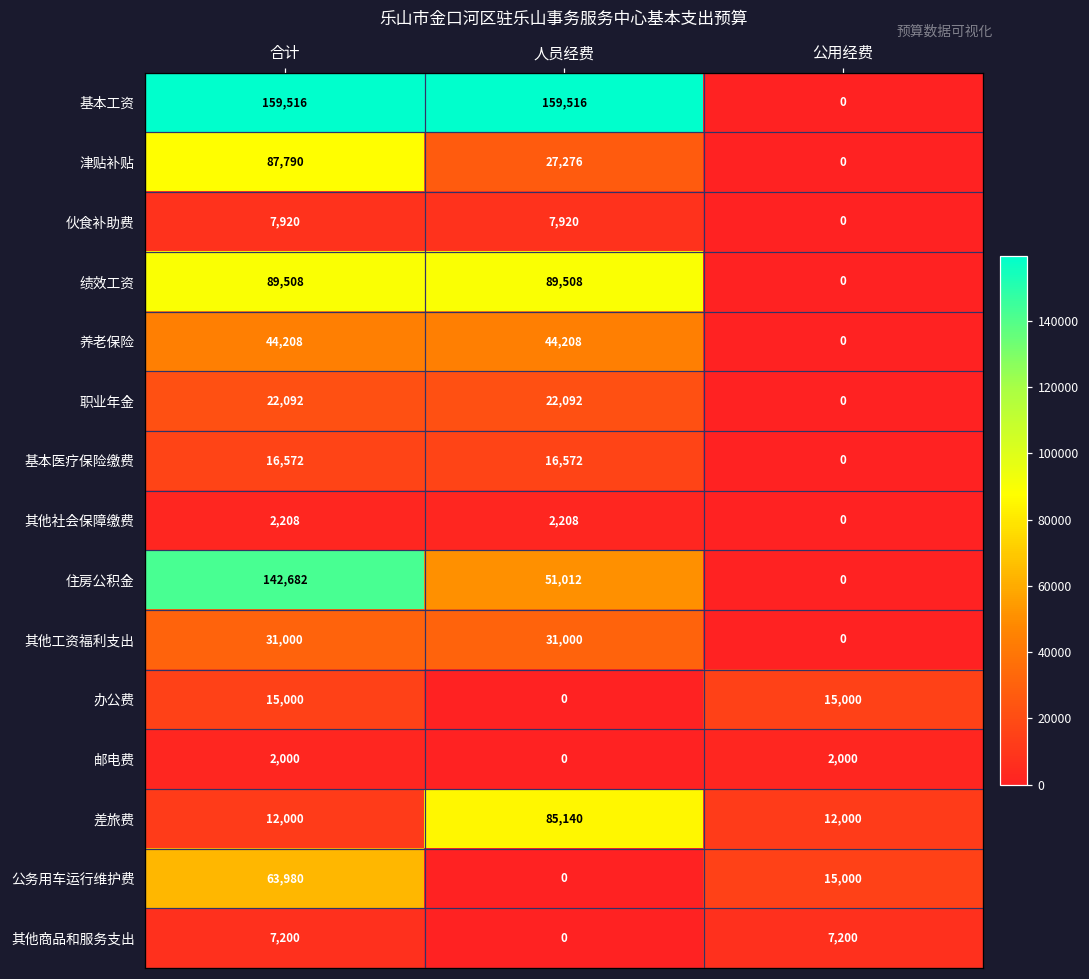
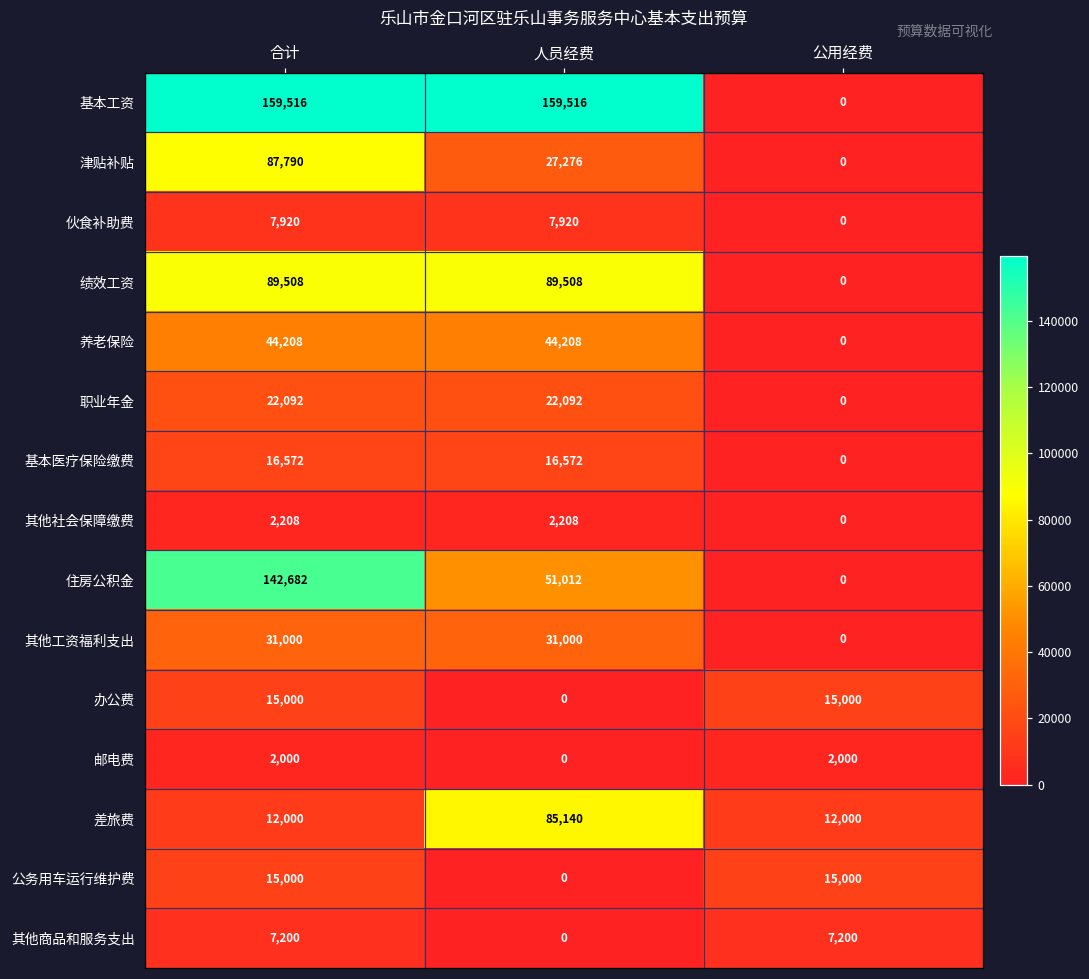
公务用车运行维护费, 合计: 63,980 -> 15,000
